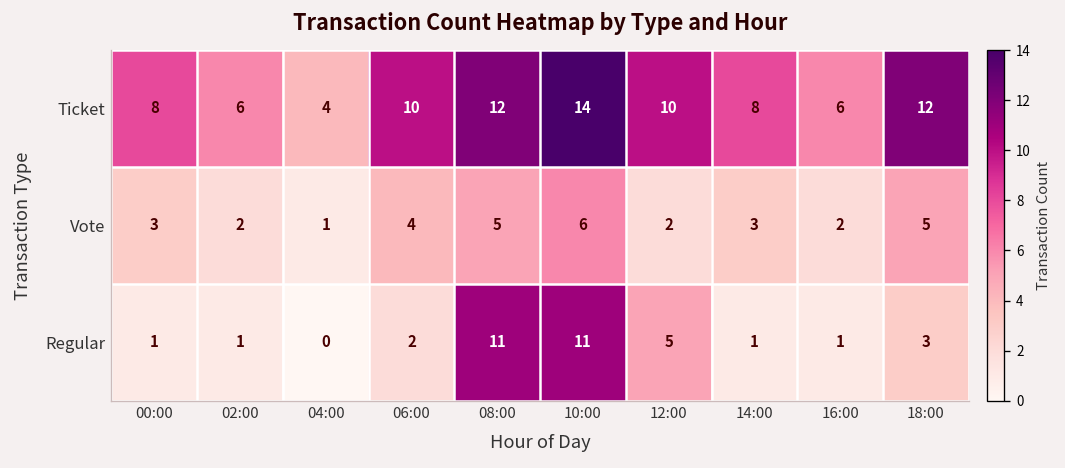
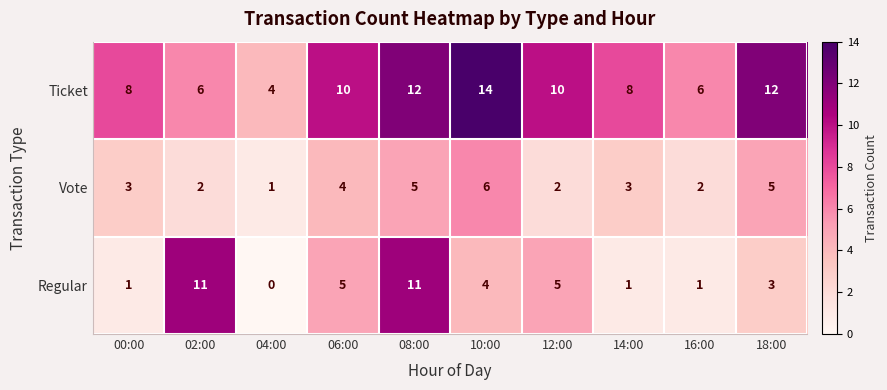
Regular, 02:00: 1 -> 11
Regular, 06:00: 2 -> 5
Regular, 10:00: 11 -> 4
